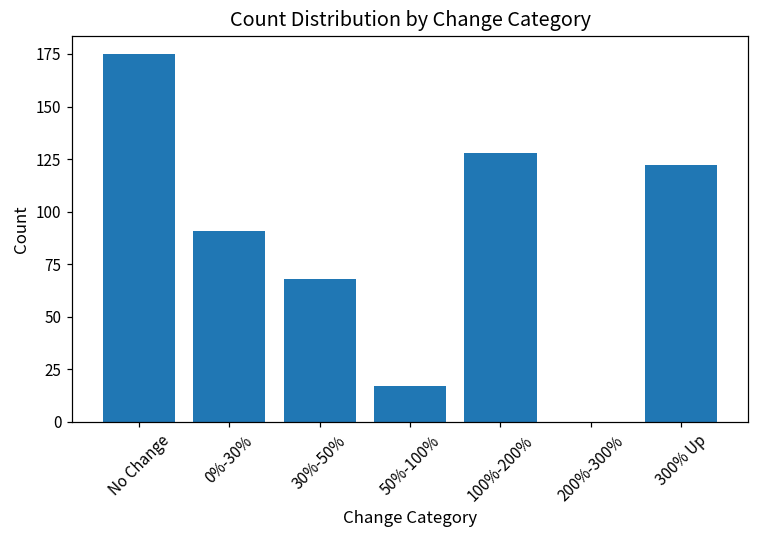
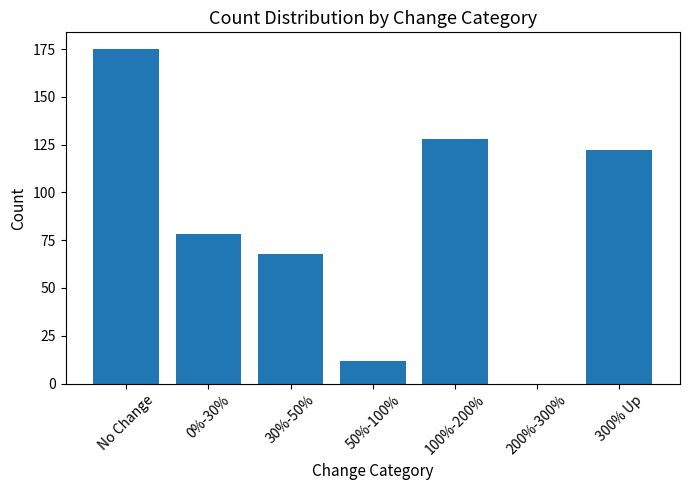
0%-30%: 91 -> 78
50%-100%: 17 -> 12
